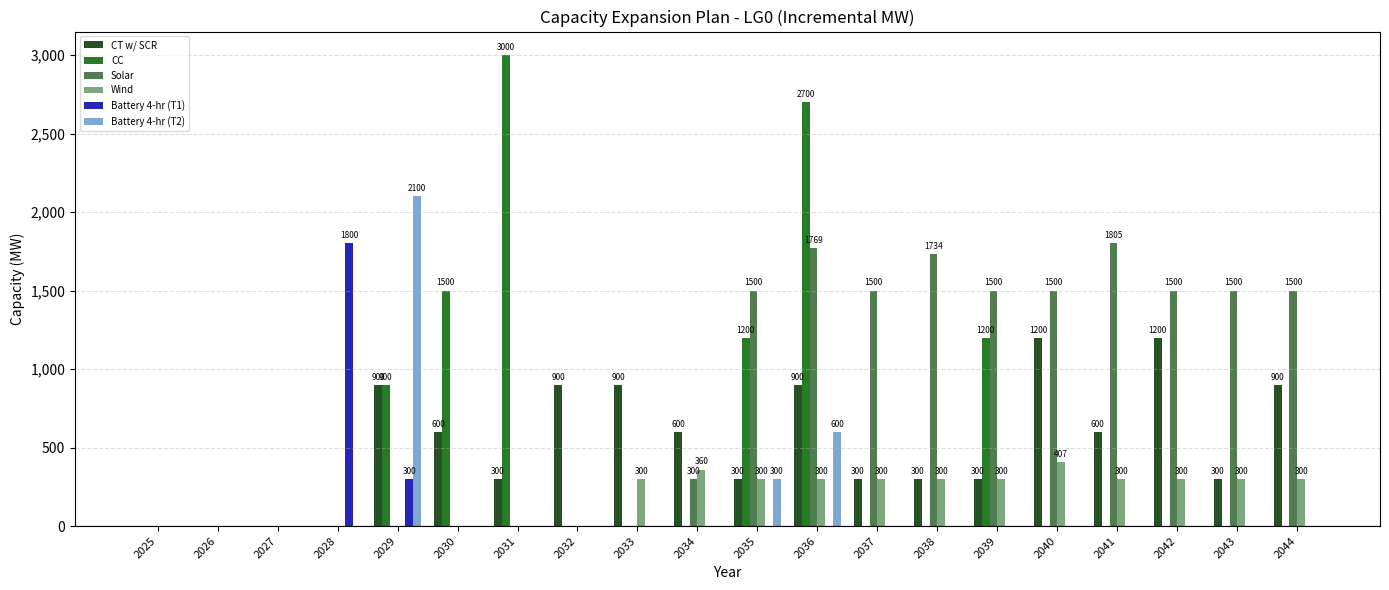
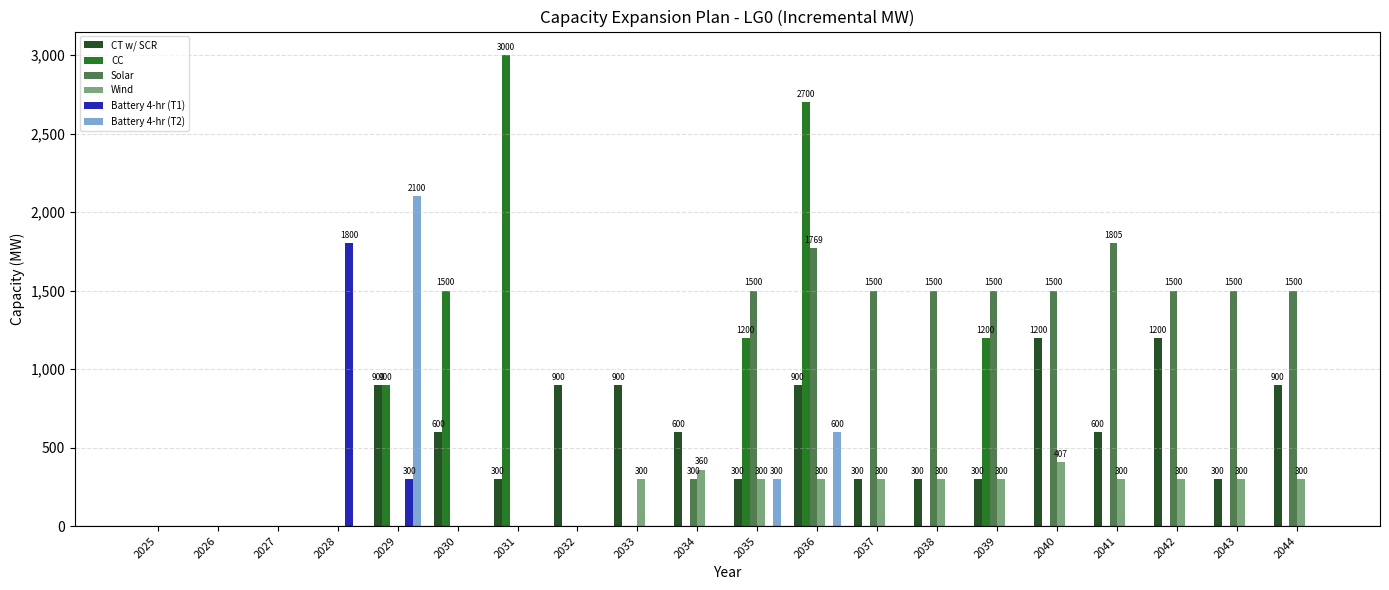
Solar, 2038: 1734 -> 1500
